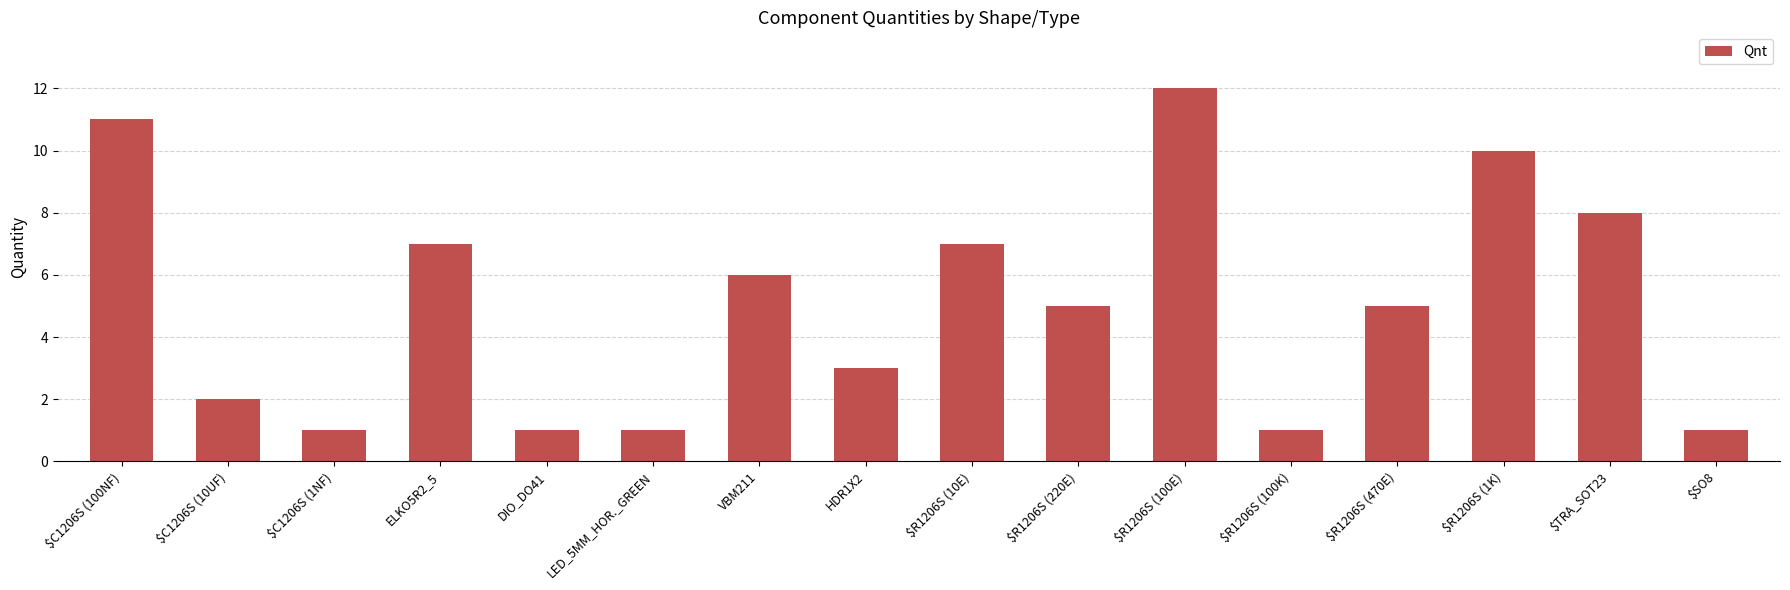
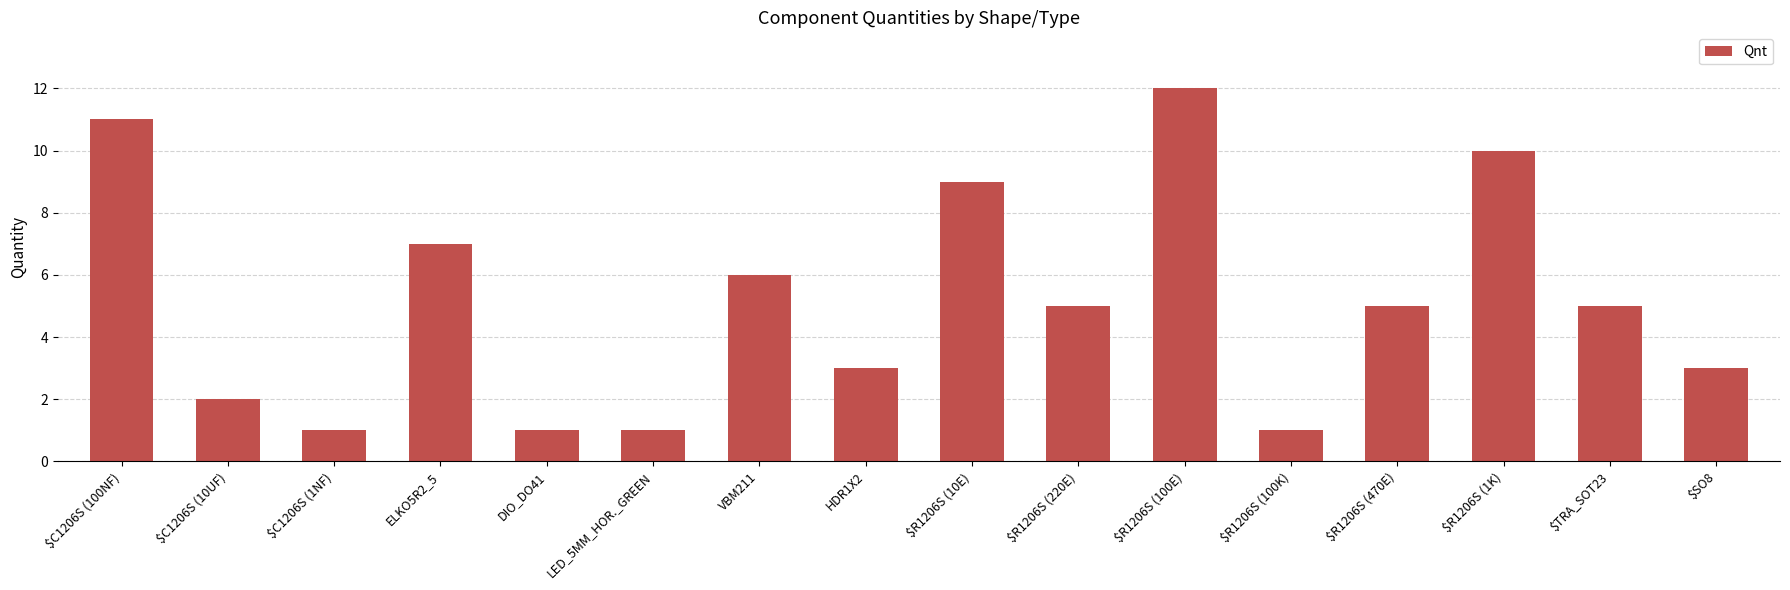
$R1206S (10E): 7 -> 9
$TRA_SOT23: 8 -> 5
$SO8: 1 -> 3
